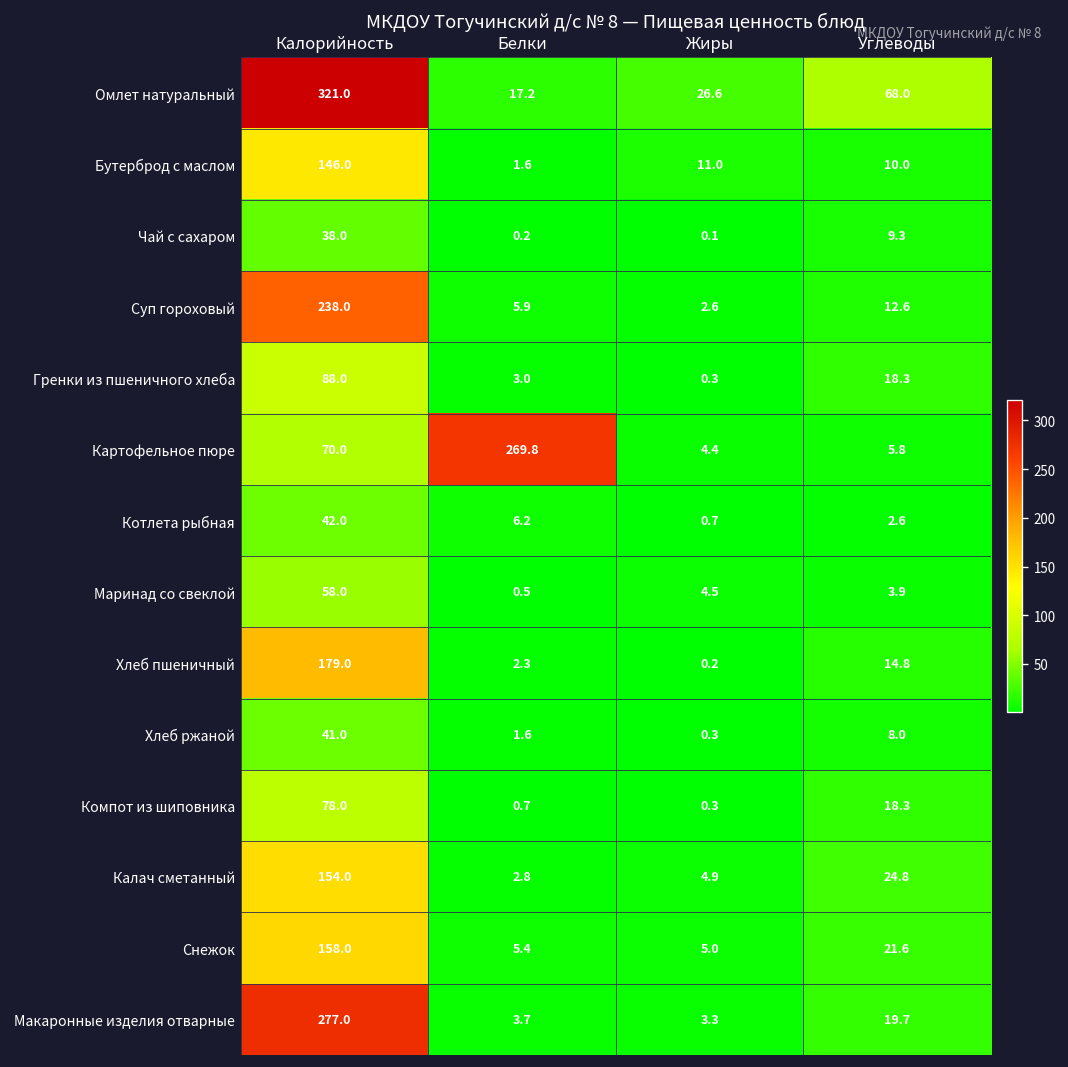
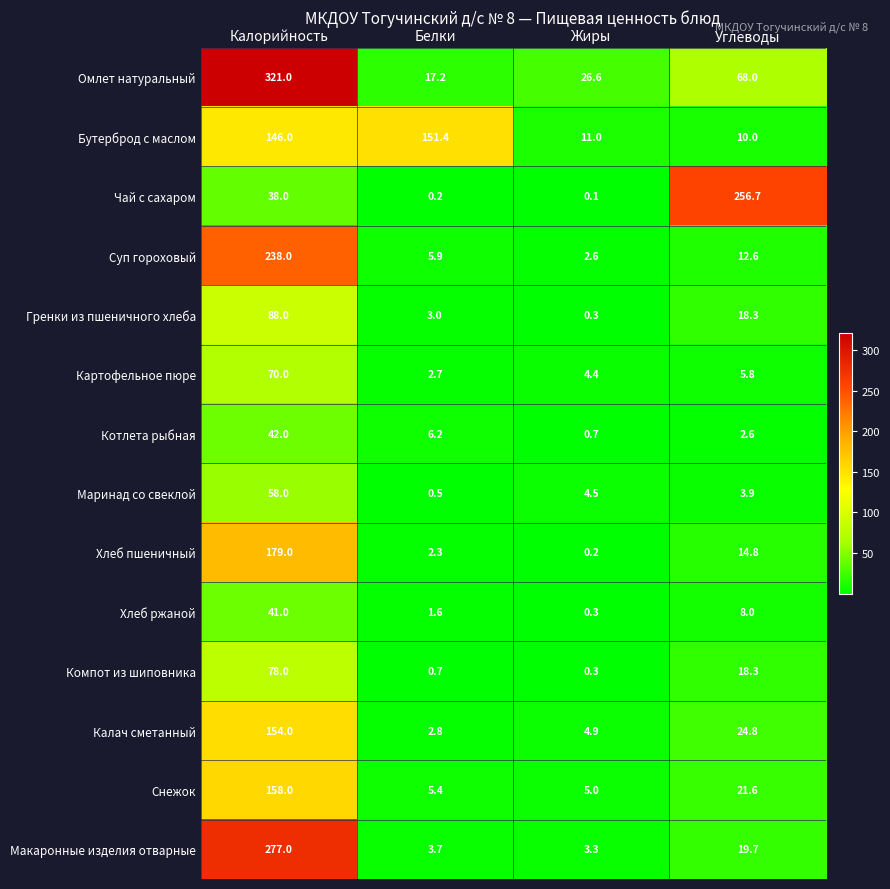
Бутерброд с маслом, Белки: 1.6 -> 151.4
Чай с сахаром, Углеводы: 9.3 -> 256.7
Картофельное пюре, Белки: 269.8 -> 2.7
